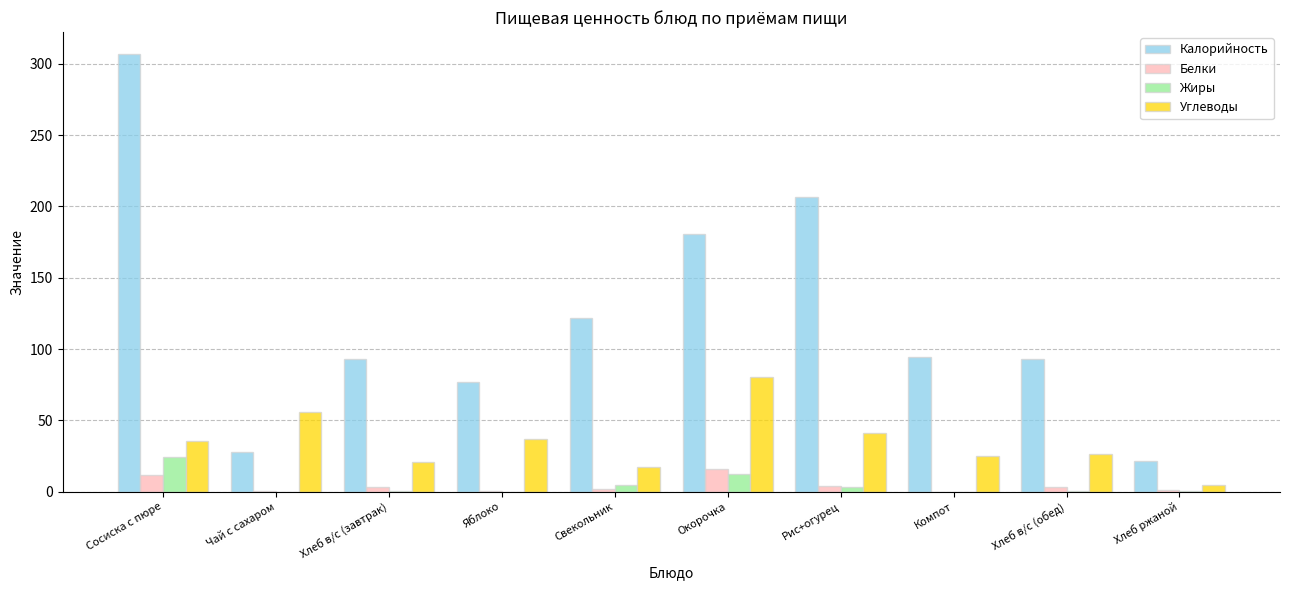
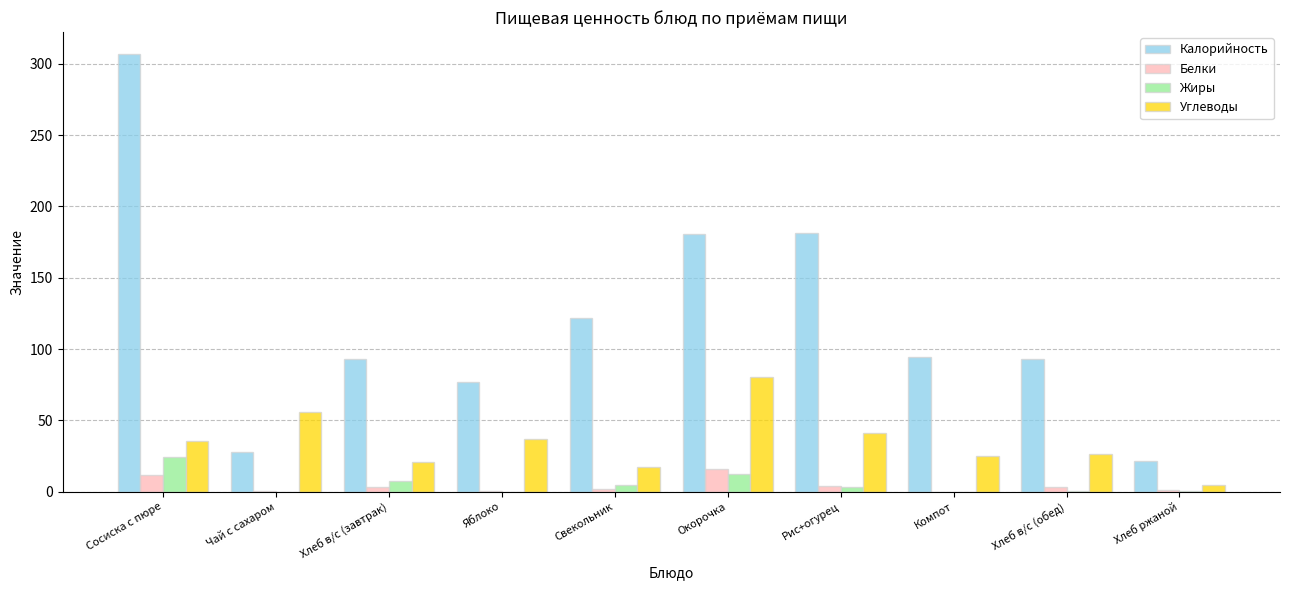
Жиры, Хлеб в/с (завтрак): 0 -> 7
Калорийность, Рис+огурец: 207 -> 181
